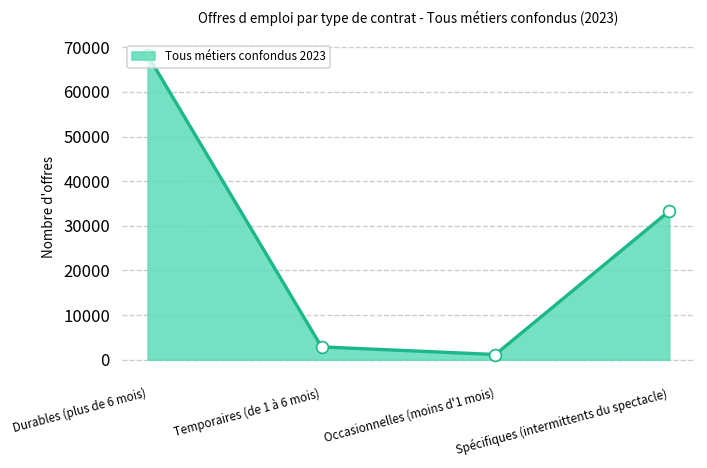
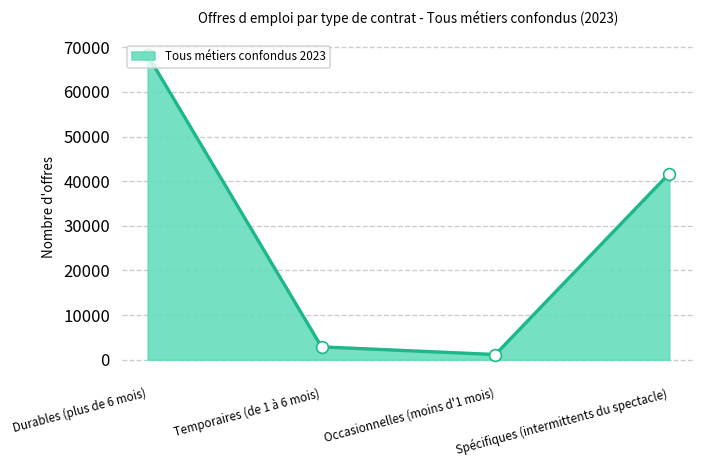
Spécifiques (intermittents du spectacle): 33000 -> 42000
